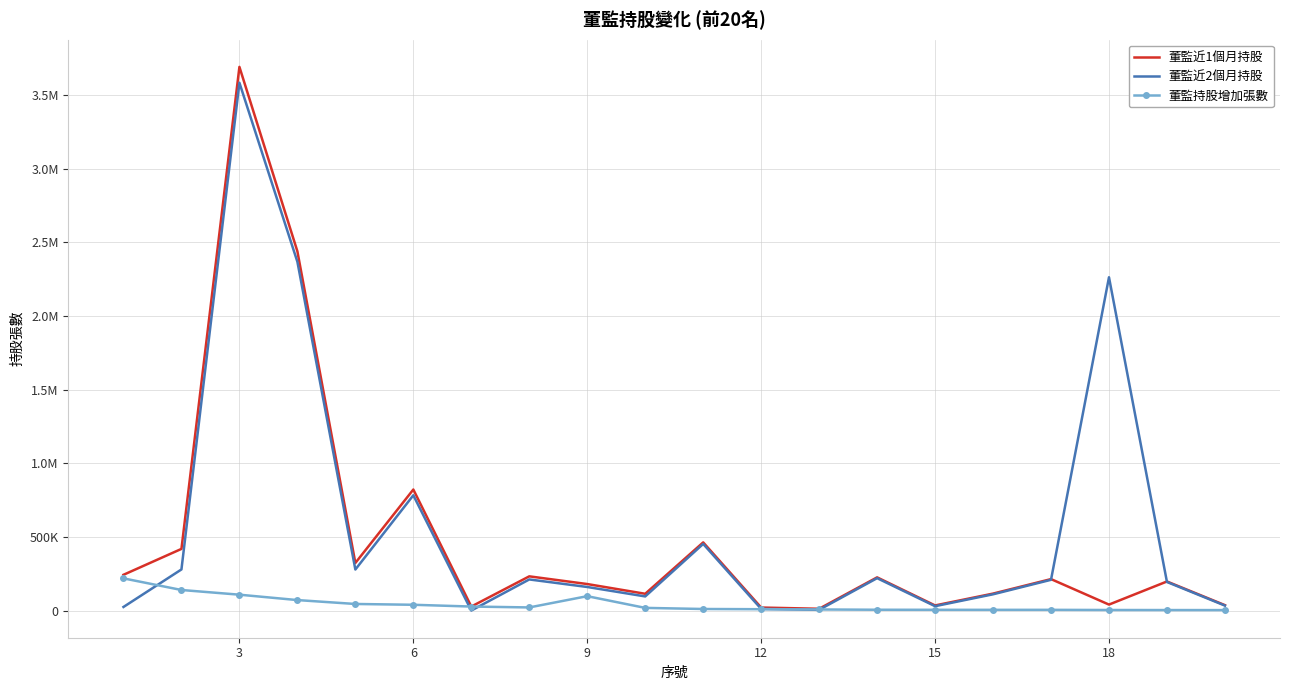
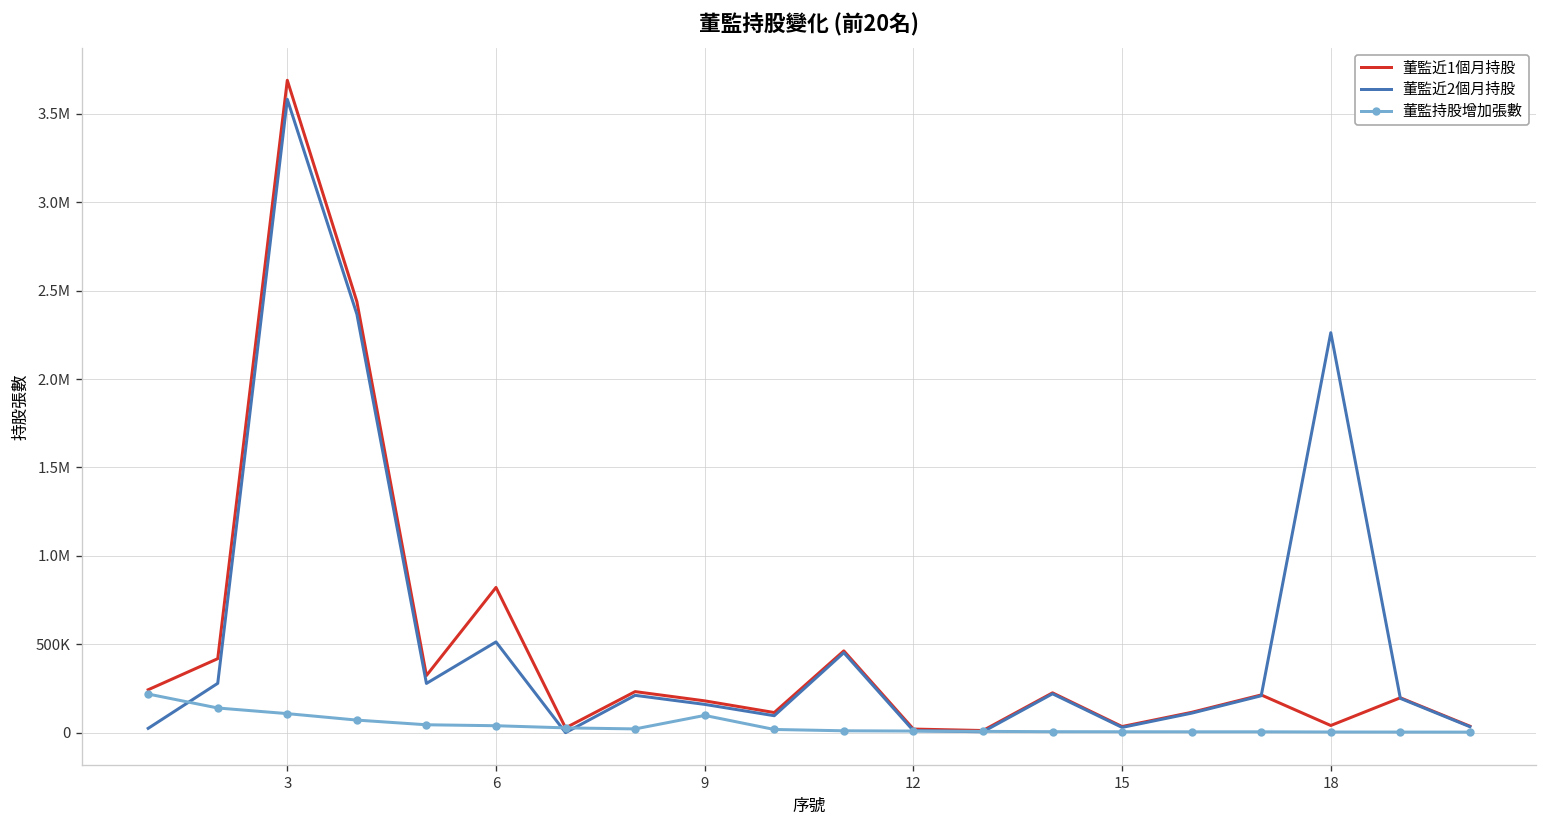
董監近2個月持股, 6: 780000 -> 510000
